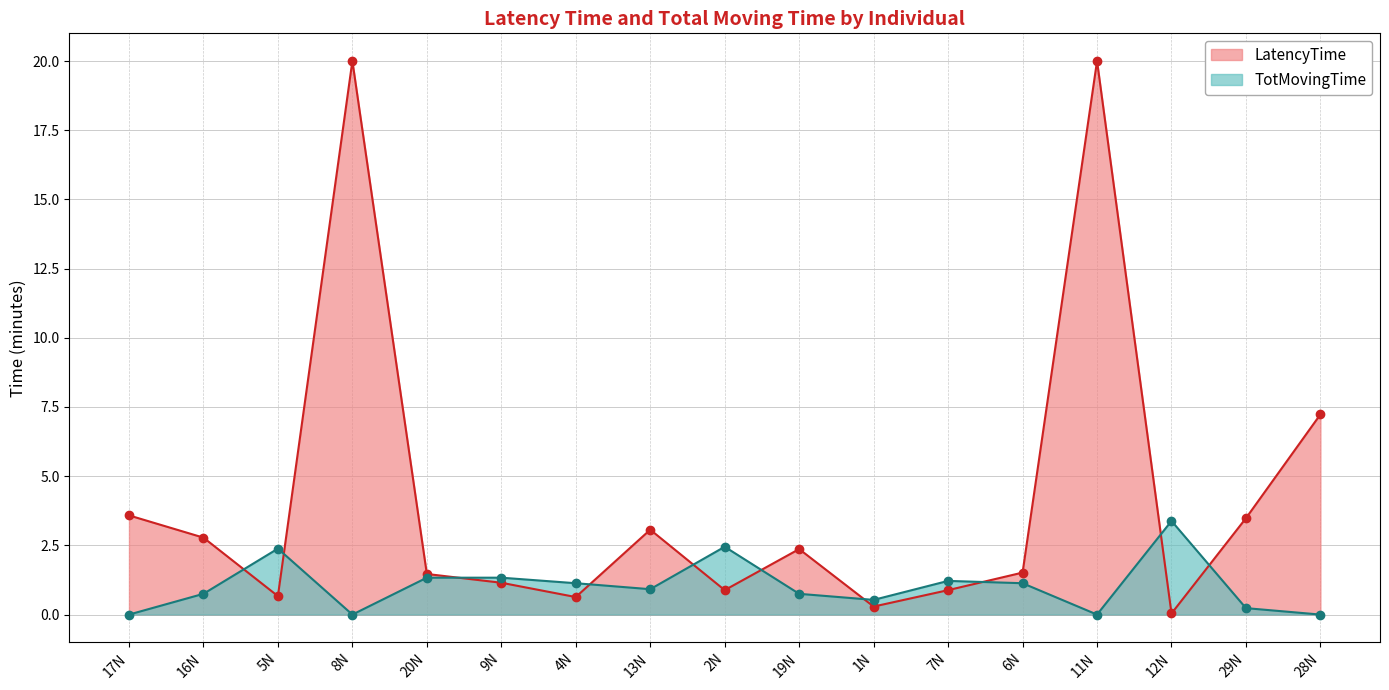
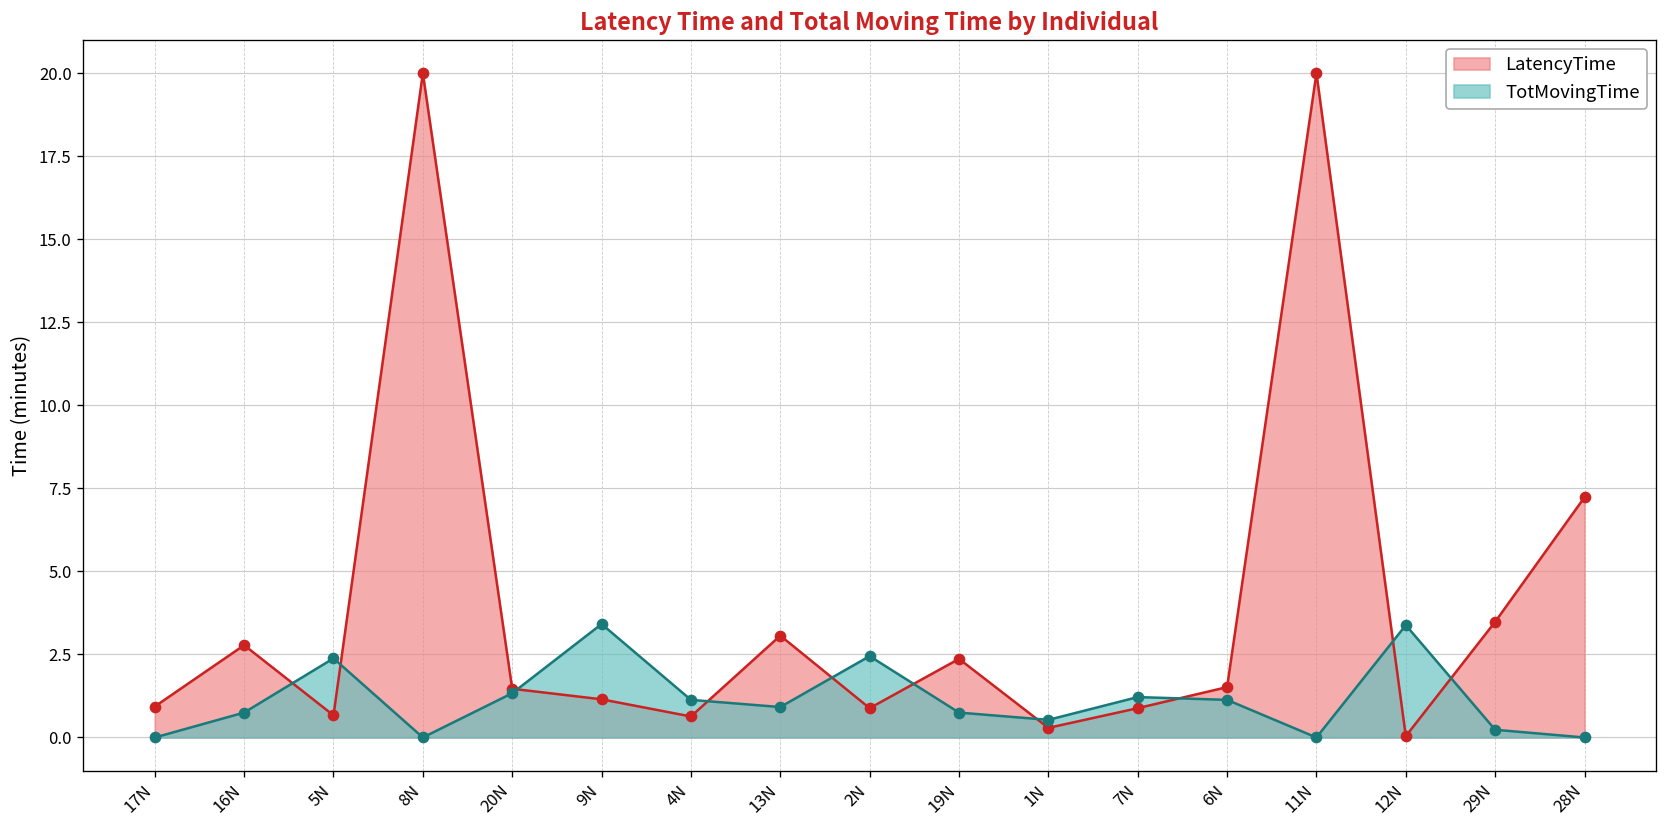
LatencyTime, 17N: 3.6 -> 0.9
TotMovingTime, 9N: 1.3 -> 3.4
